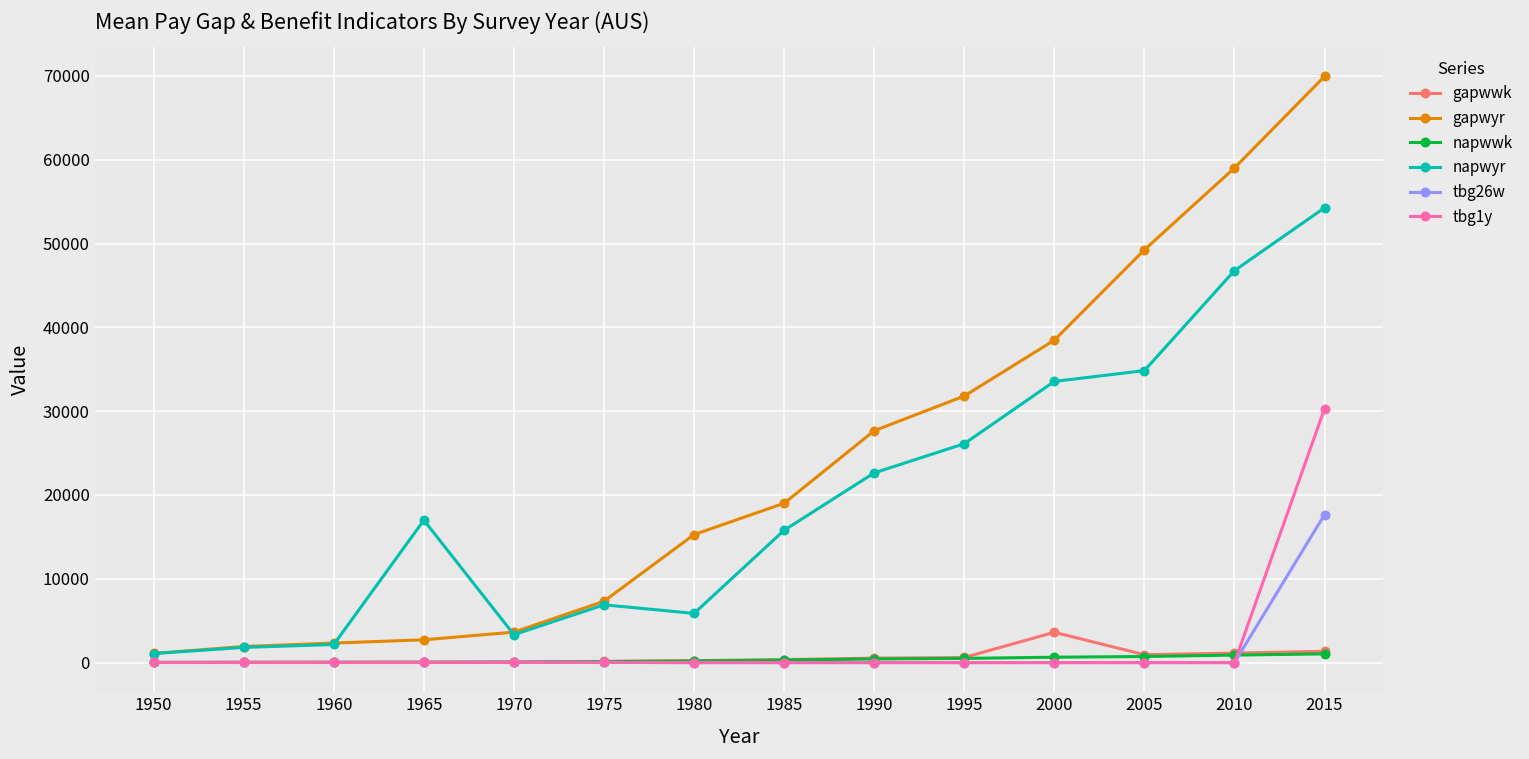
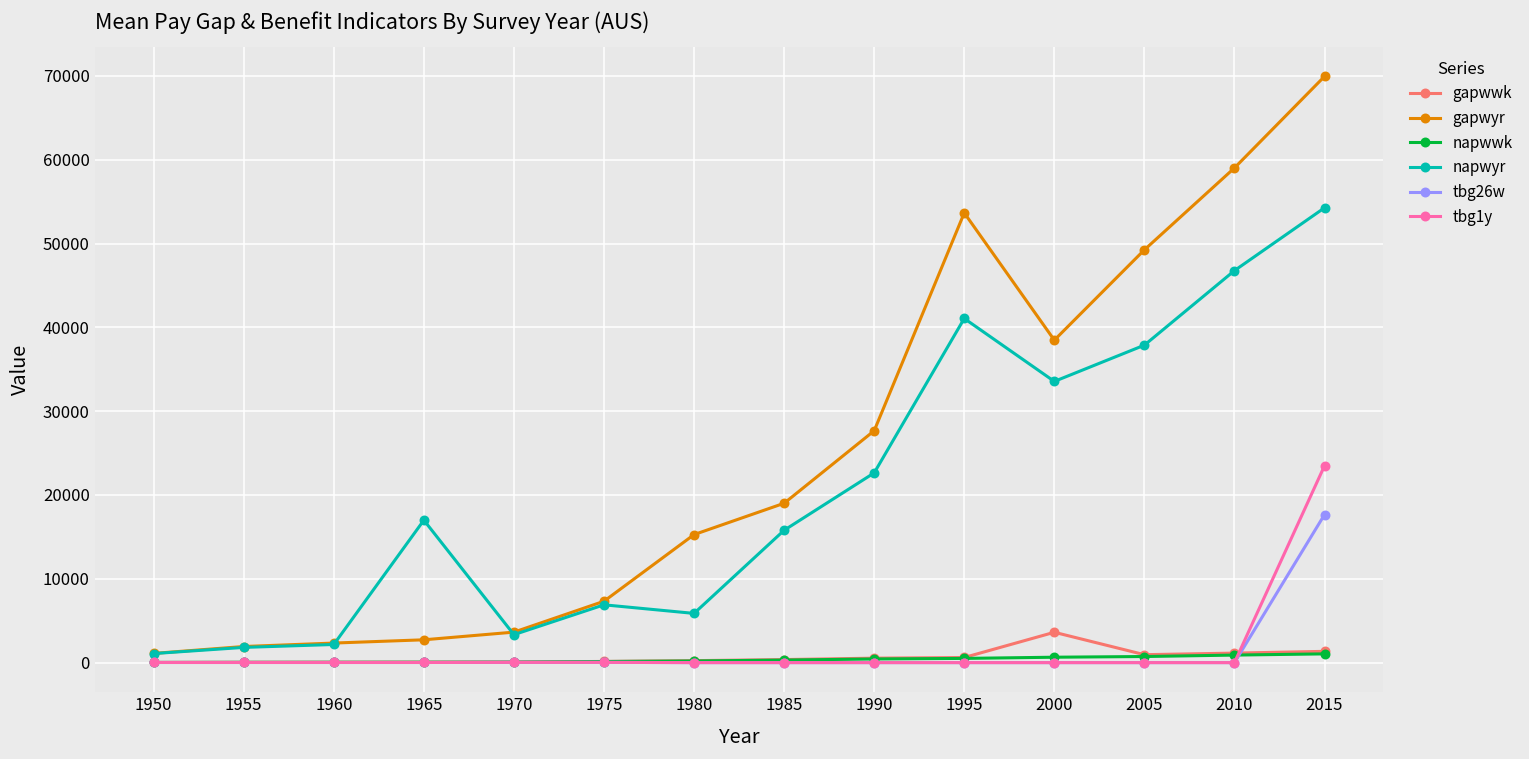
gapwyr, 1995: 32000 -> 54000
napwyr, 1995: 26000 -> 41000
napwyr, 2005: 35000 -> 38000
tbg1y, 2015: 30000 -> 23000
